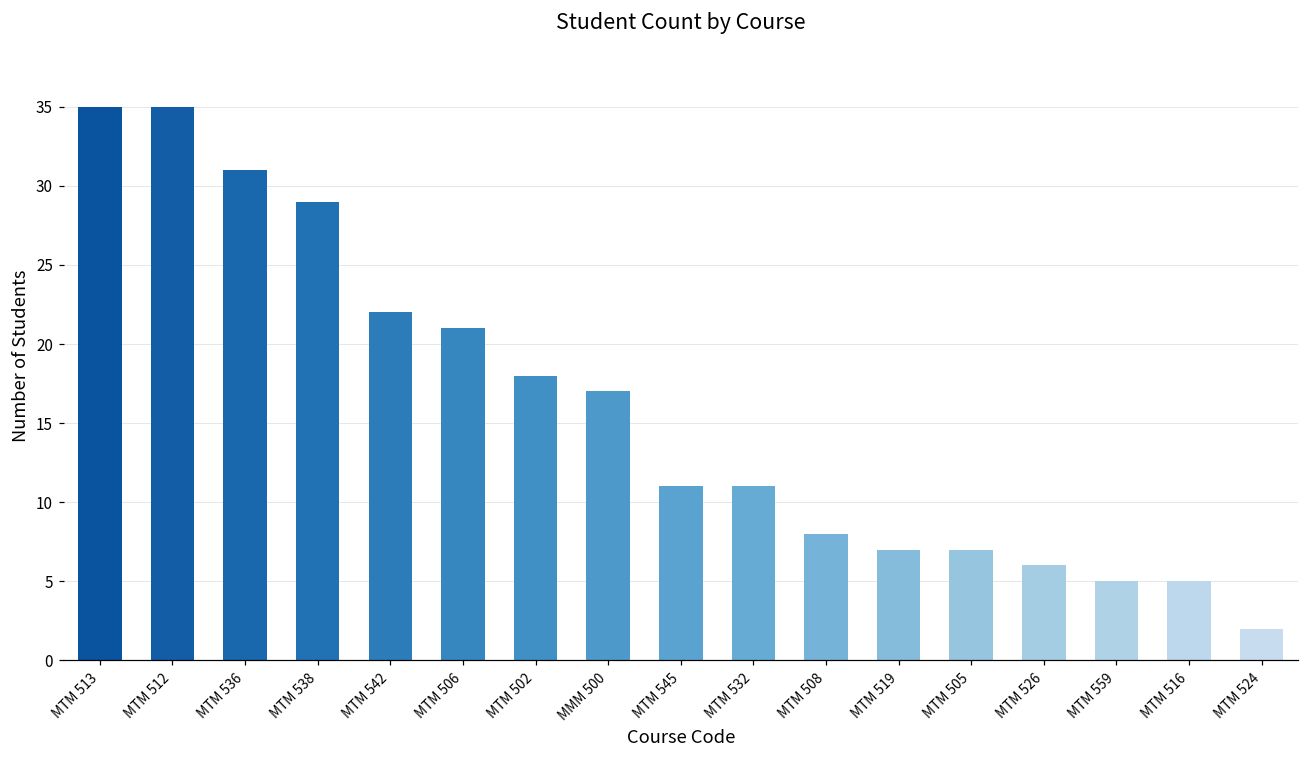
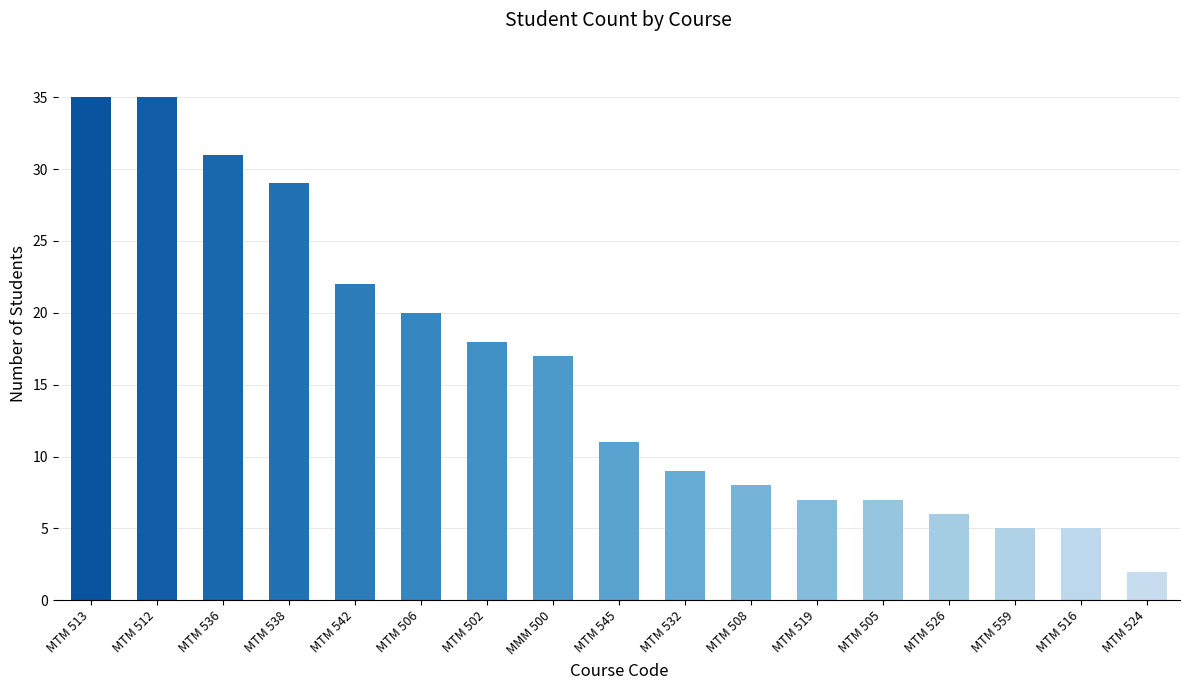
MTM 506: 21 -> 20
MTM 532: 11 -> 9
